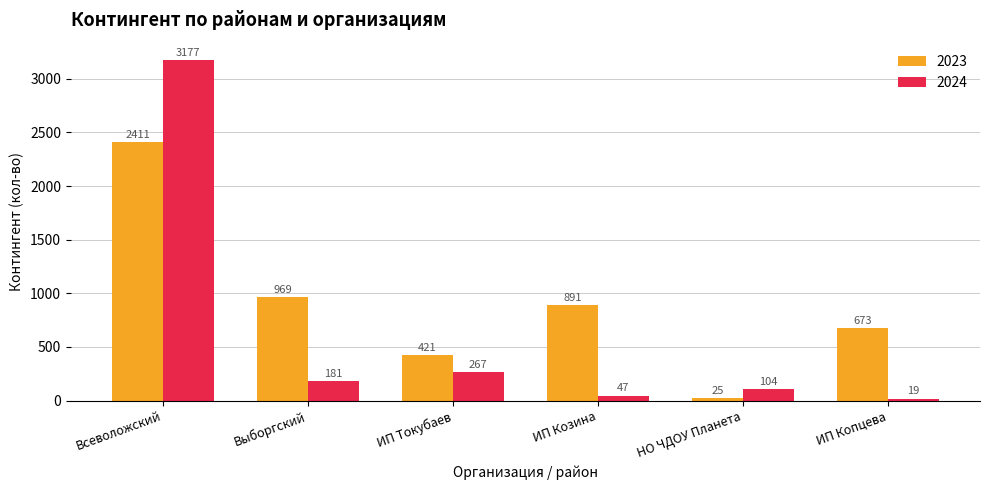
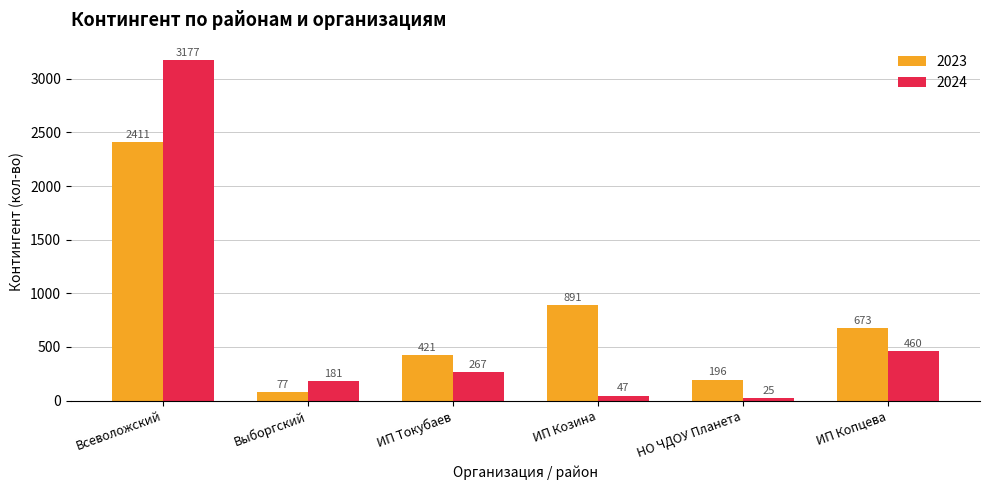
2023, Выборгский: 969 -> 77
2023, НО ЧДОУ Планета: 25 -> 196
2024, НО ЧДОУ Планета: 104 -> 25
2024, ИП Копцева: 19 -> 460
